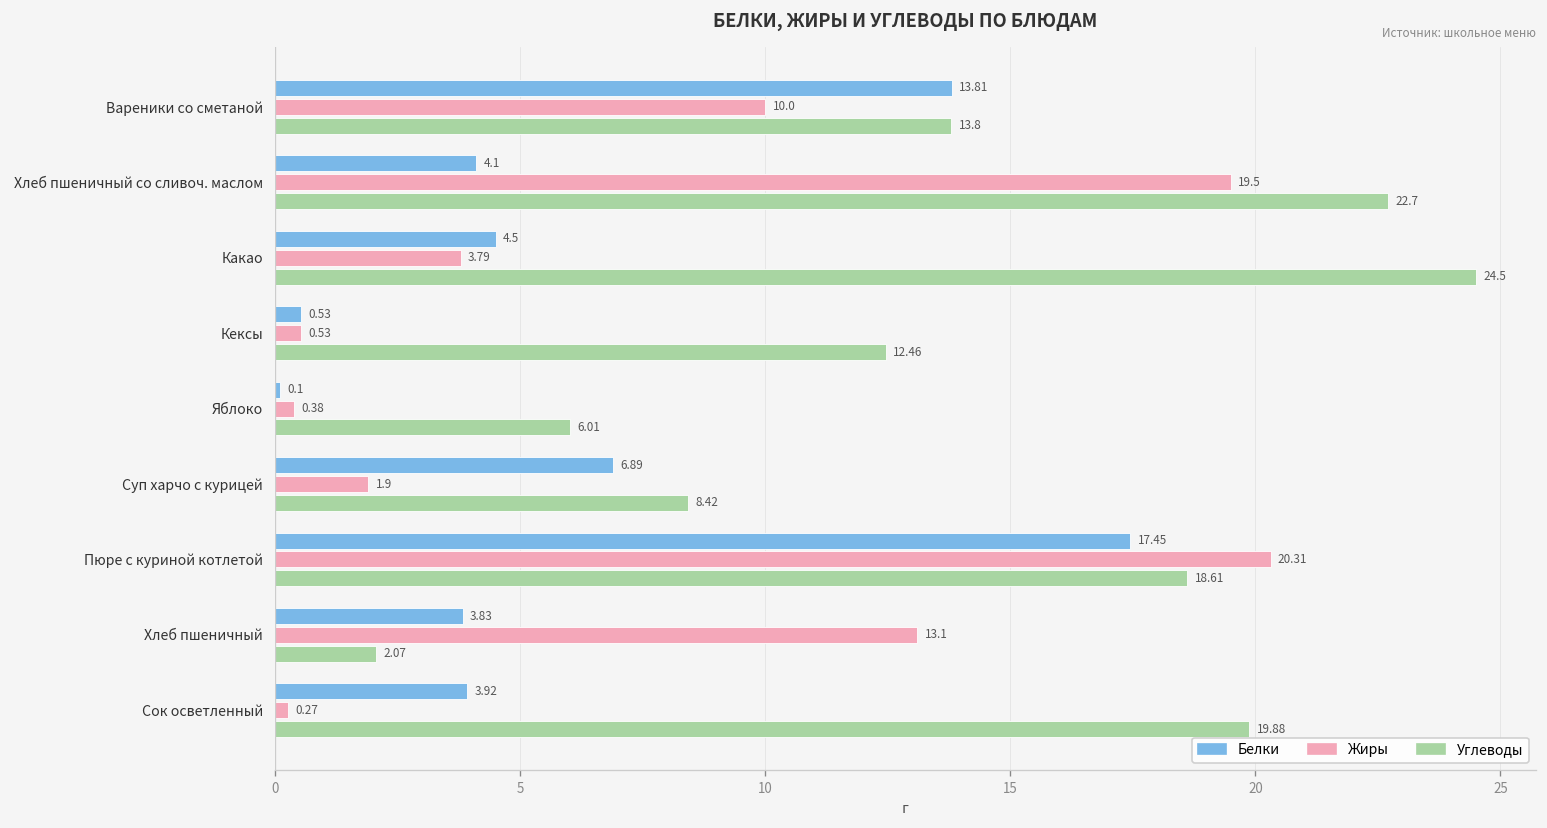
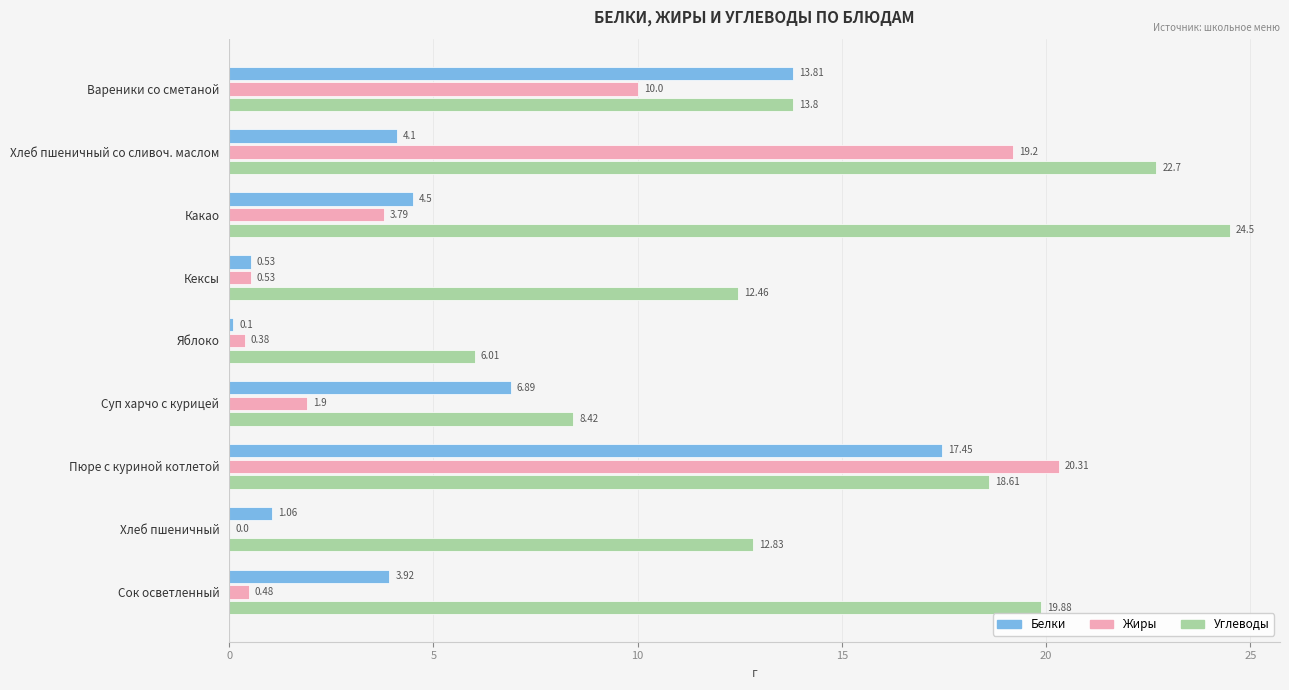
Жиры, Хлеб пшеничный со сливоч. маслом: 19.5 -> 19.2
Белки, Хлеб пшеничный: 3.83 -> 1.06
Жиры, Хлеб пшеничный: 13.1 -> 0.0
Углеводы, Хлеб пшеничный: 2.07 -> 12.83
Жиры, Сок осветленный: 0.27 -> 0.48
